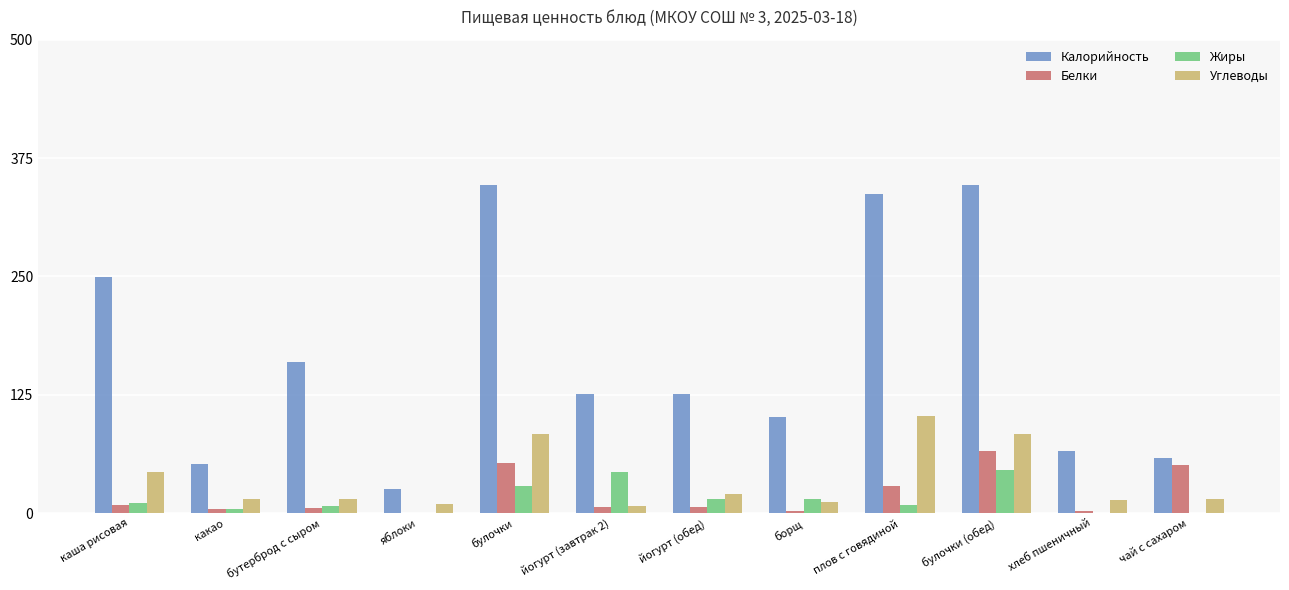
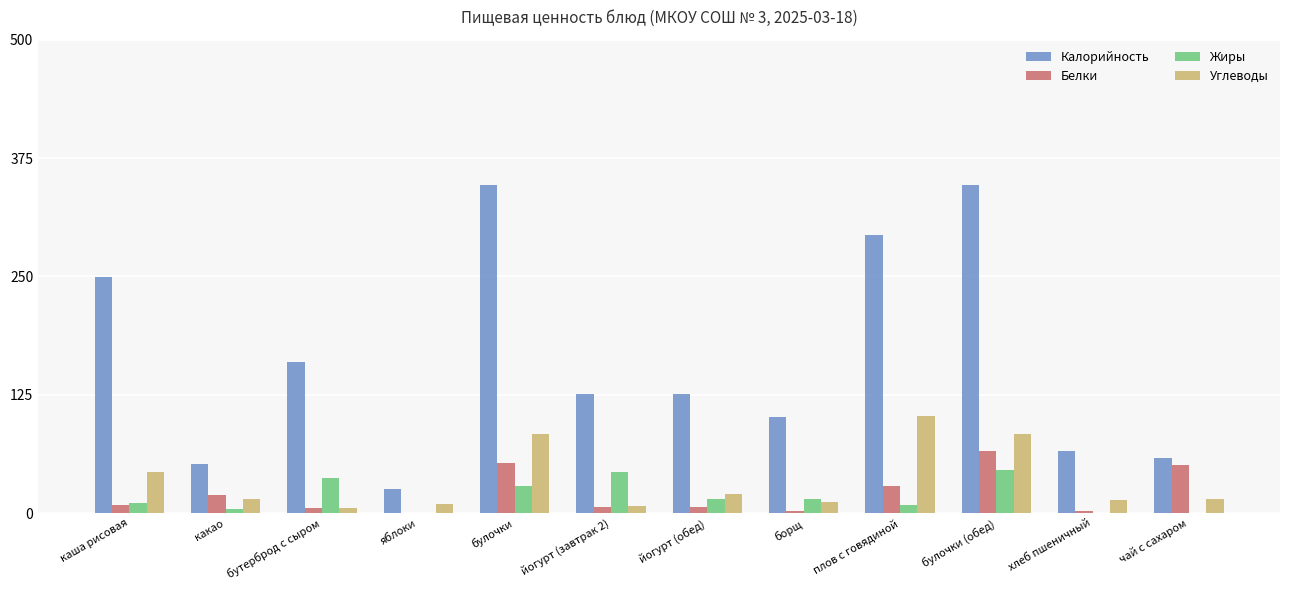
Белки, какао: 0 -> 20
Жиры, бутерброд с сыром: 10 -> 40
Углеводы, бутерброд с сыром: 20 -> 10
Калорийность, плов с говядиной: 340 -> 290
